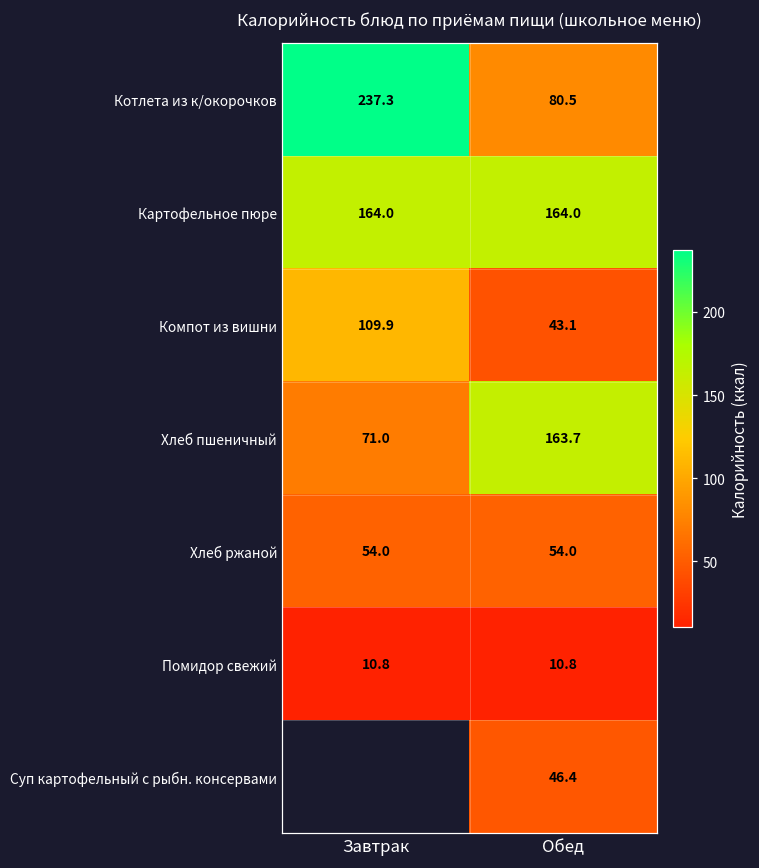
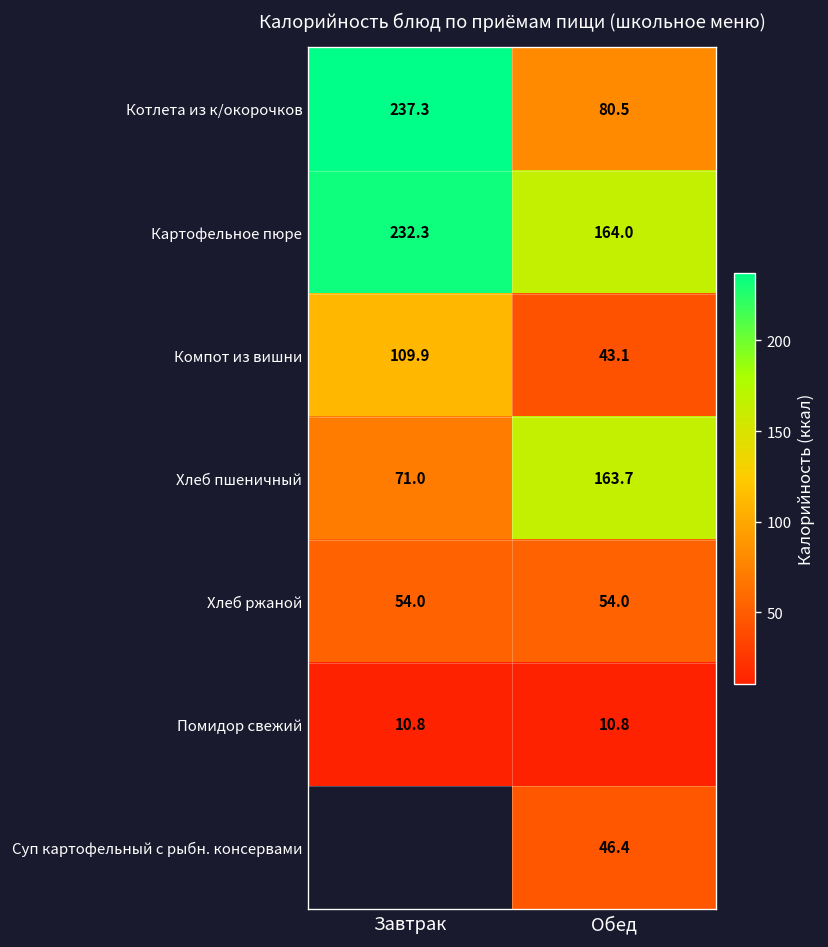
Картофельное пюре, Завтрак: 164.0 -> 232.3
